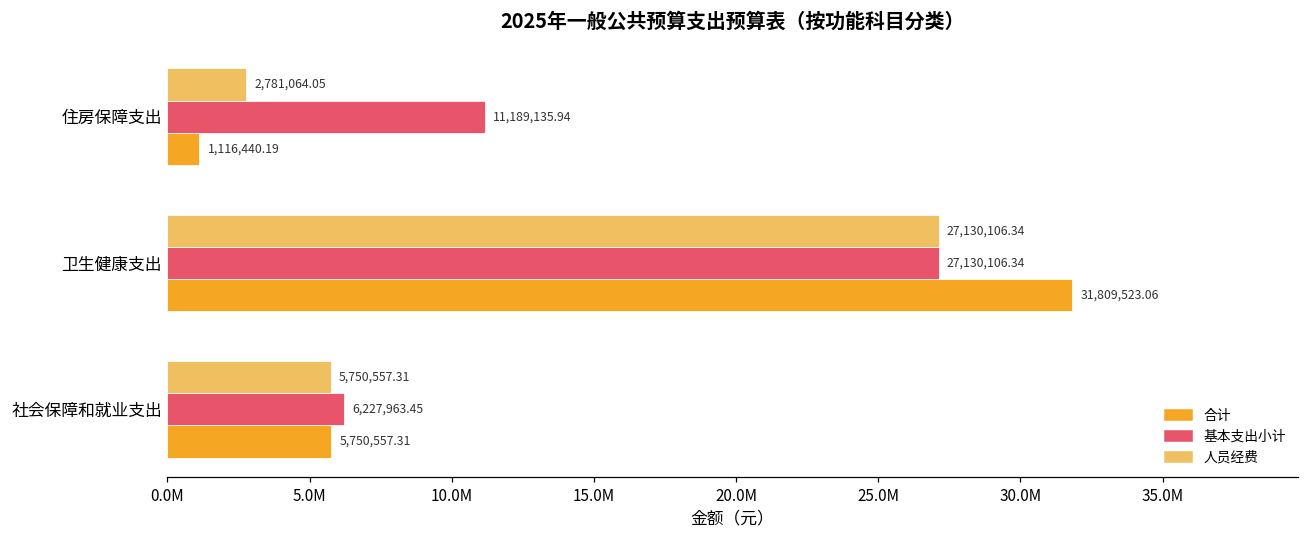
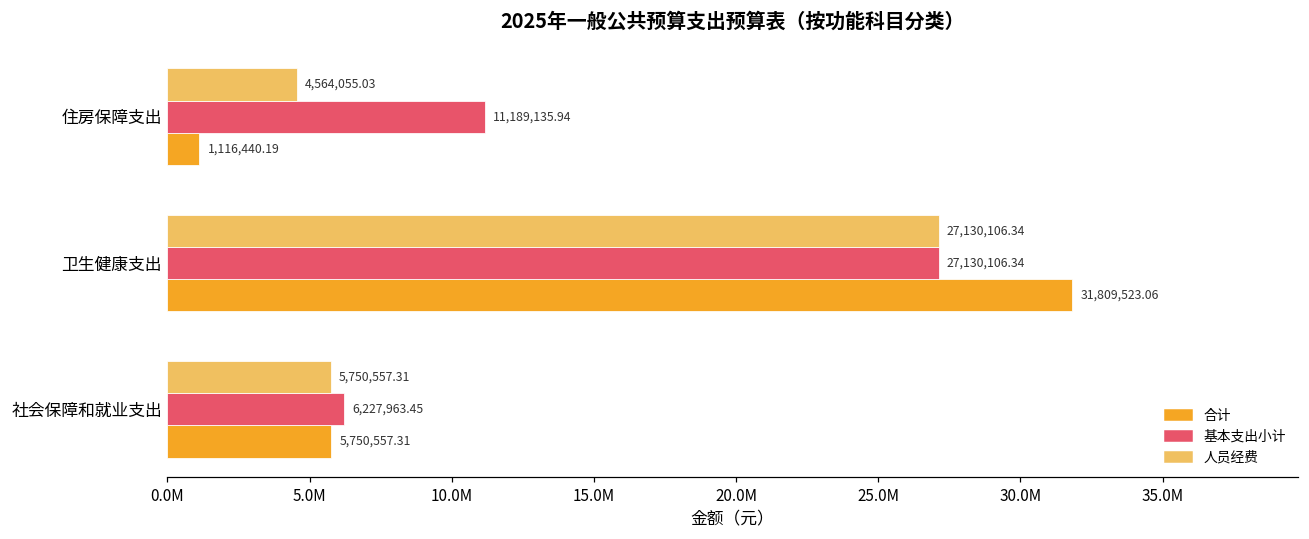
人员经费, 住房保障支出: 2,781,064.05 -> 4,564,055.03
